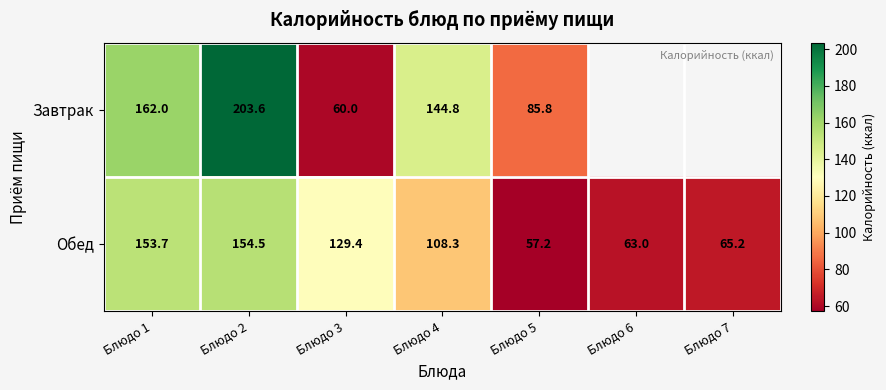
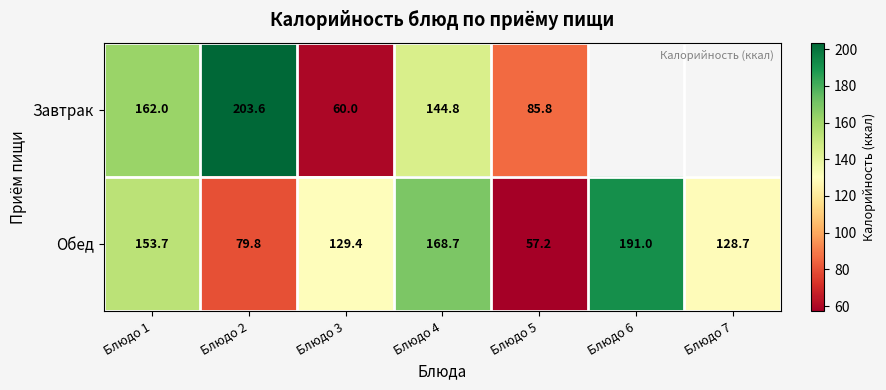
Обед, Блюдо 2: 154.5 -> 79.8
Обед, Блюдо 4: 108.3 -> 168.7
Обед, Блюдо 6: 63.0 -> 191.0
Обед, Блюдо 7: 65.2 -> 128.7
